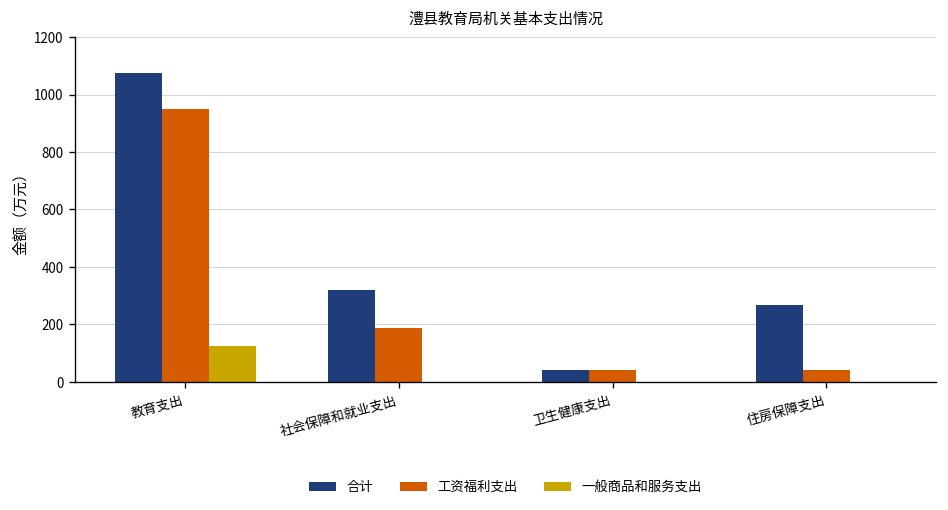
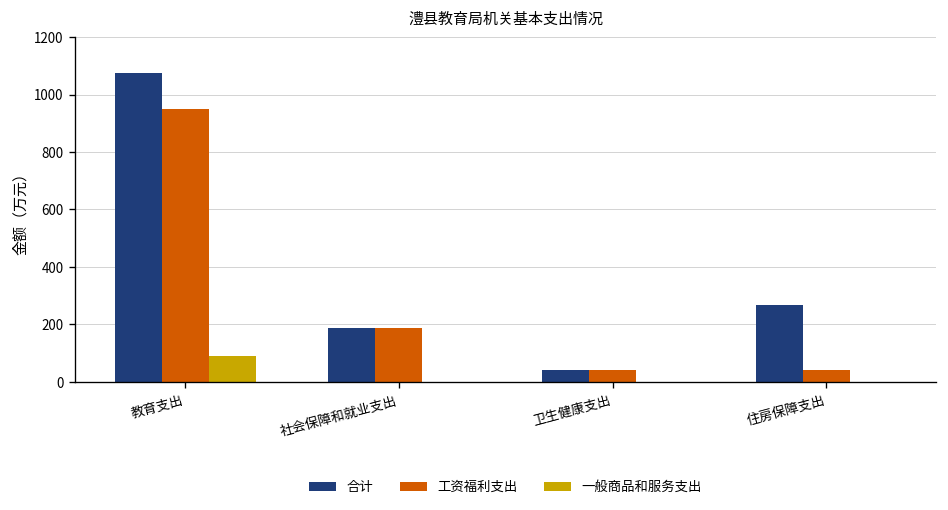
一般商品和服务支出, 教育支出: 120 -> 90
合计, 社会保障和就业支出: 320 -> 190
